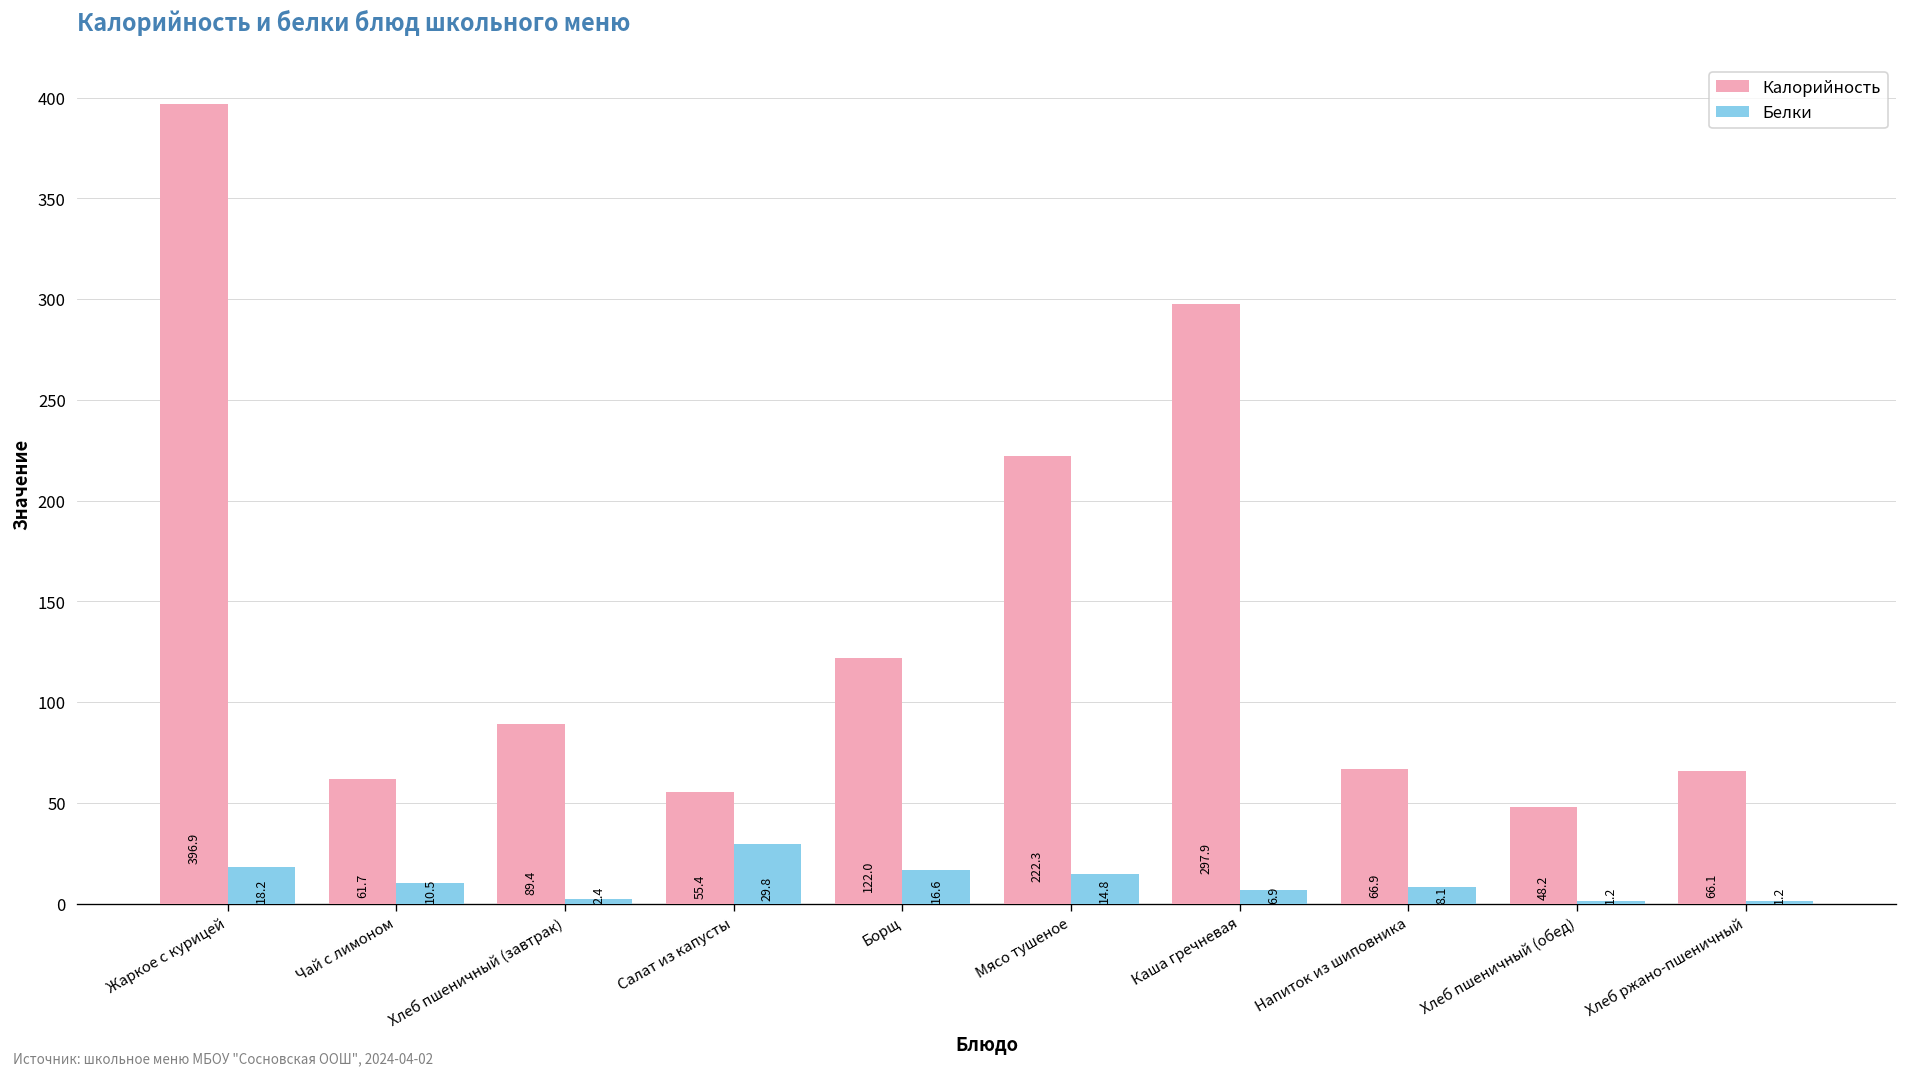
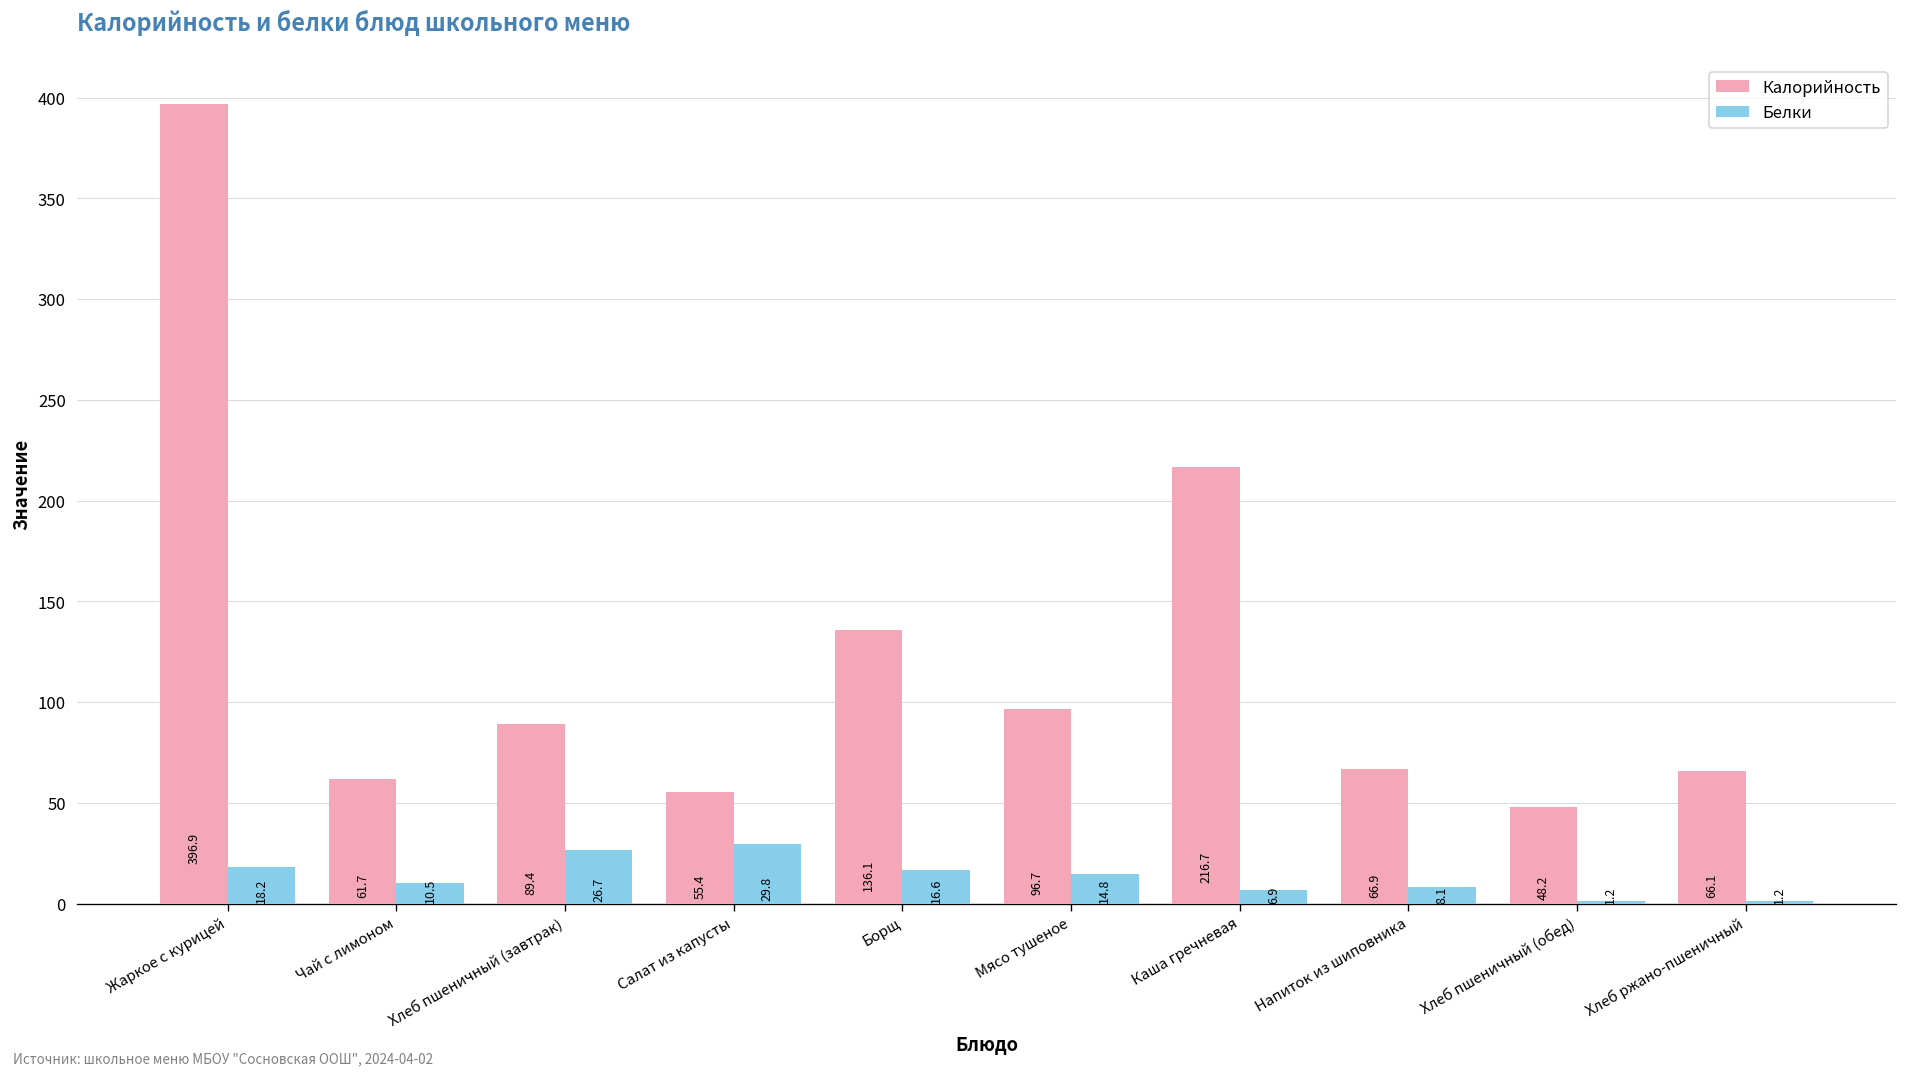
Белки, Хлеб пшеничный (завтрак): 2.4 -> 26.7
Калорийность, Борщ: 122.0 -> 136.1
Калорийность, Мясо тушеное: 222.3 -> 96.7
Калорийность, Каша гречневая: 297.9 -> 216.7
